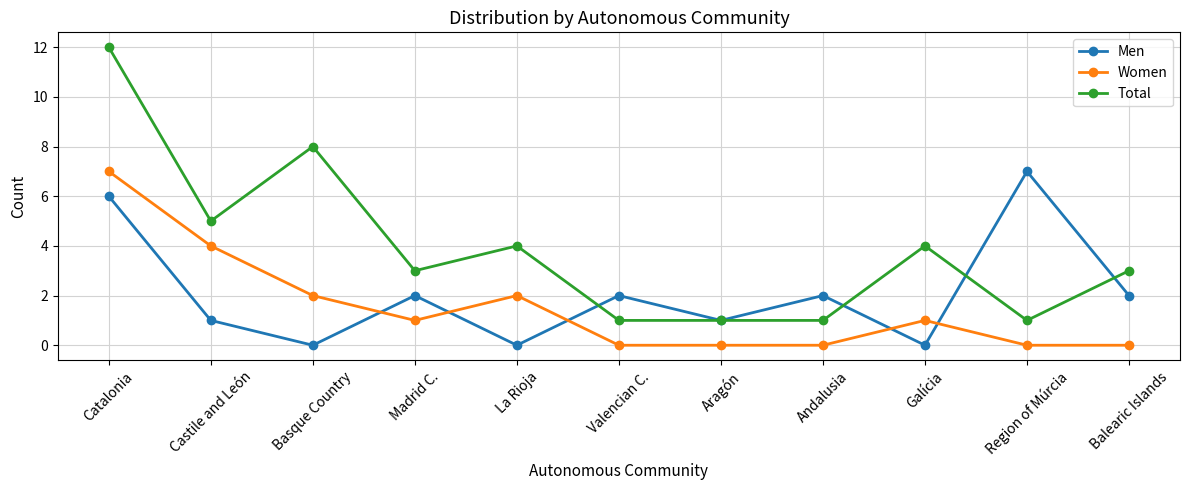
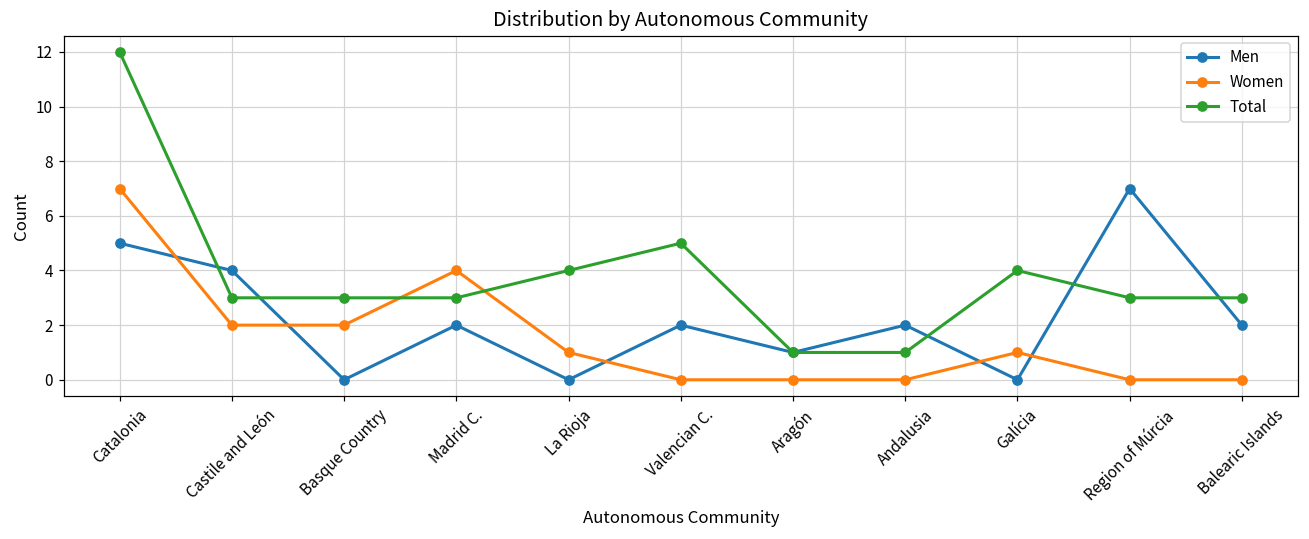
Men, Catalonia: 6 -> 5
Men, Castile and León: 1 -> 4
Women, Castile and León: 4 -> 2
Total, Castile and León: 5 -> 3
Total, Basque Country: 8 -> 3
Women, Madrid C.: 1 -> 4
Women, La Rioja: 2 -> 1
Total, Valencian C.: 1 -> 5
Total, Region of Múrcia: 1 -> 3
